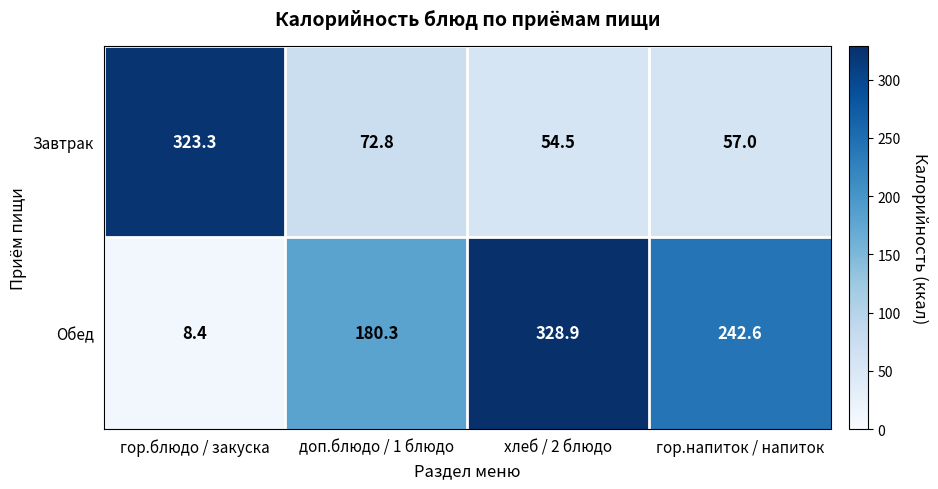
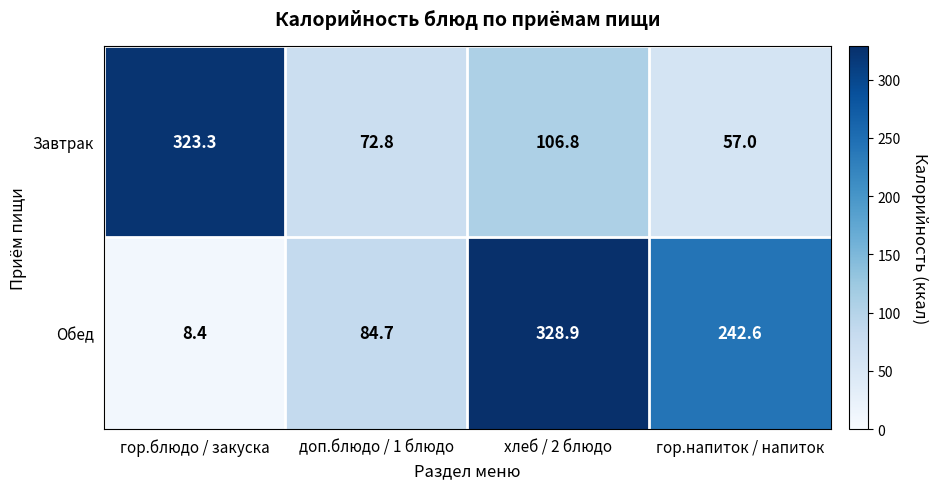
Завтрак, хлеб / 2 блюдо: 54.5 -> 106.8
Обед, доп.блюдо / 1 блюдо: 180.3 -> 84.7
